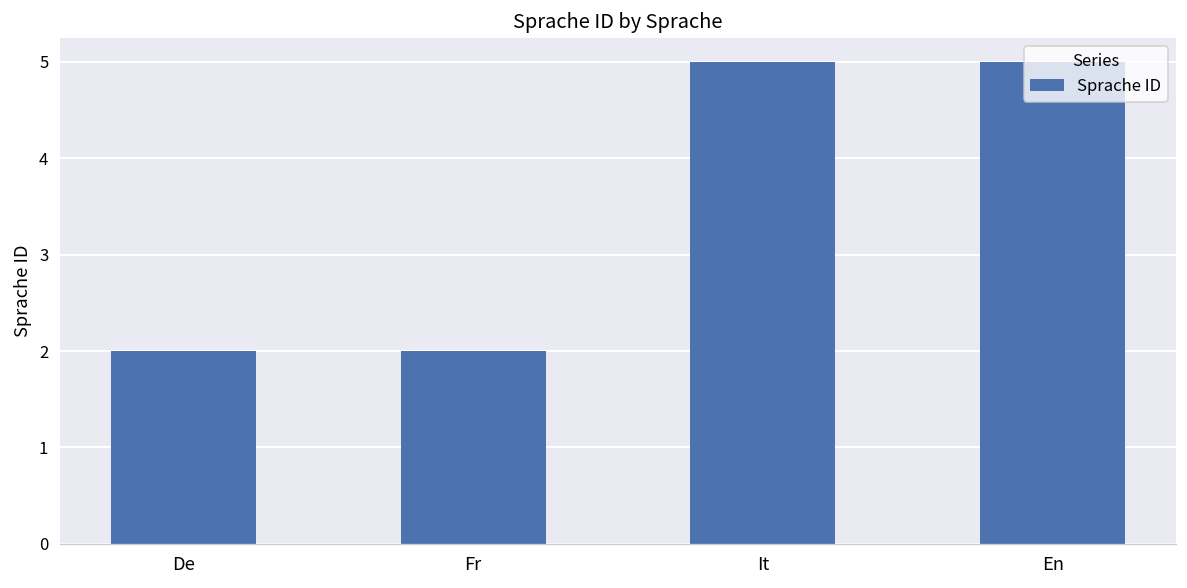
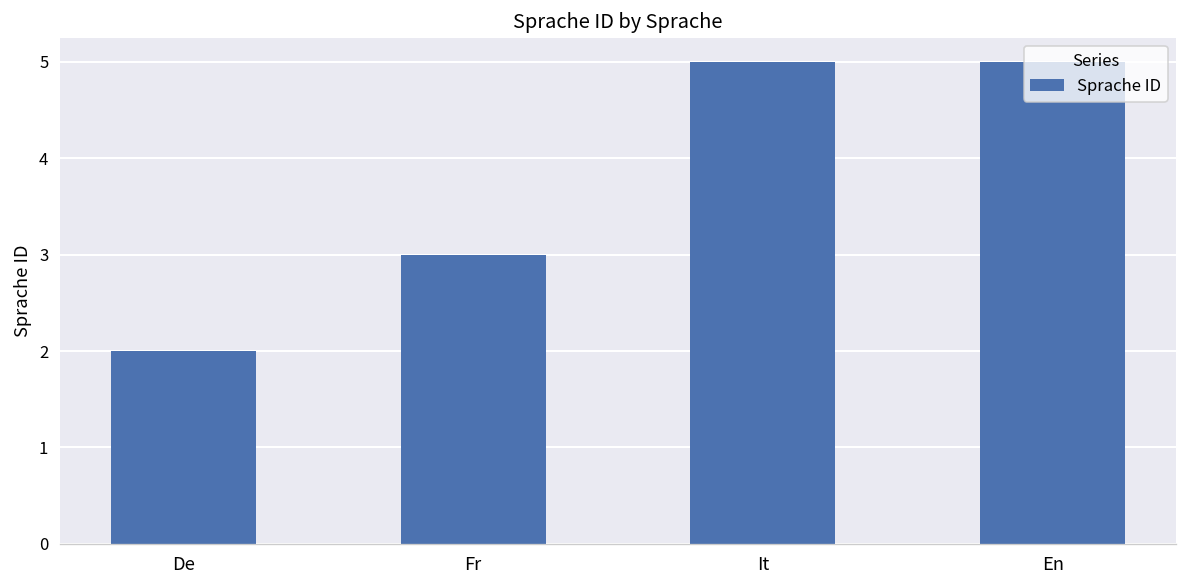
Fr: 2 -> 3
